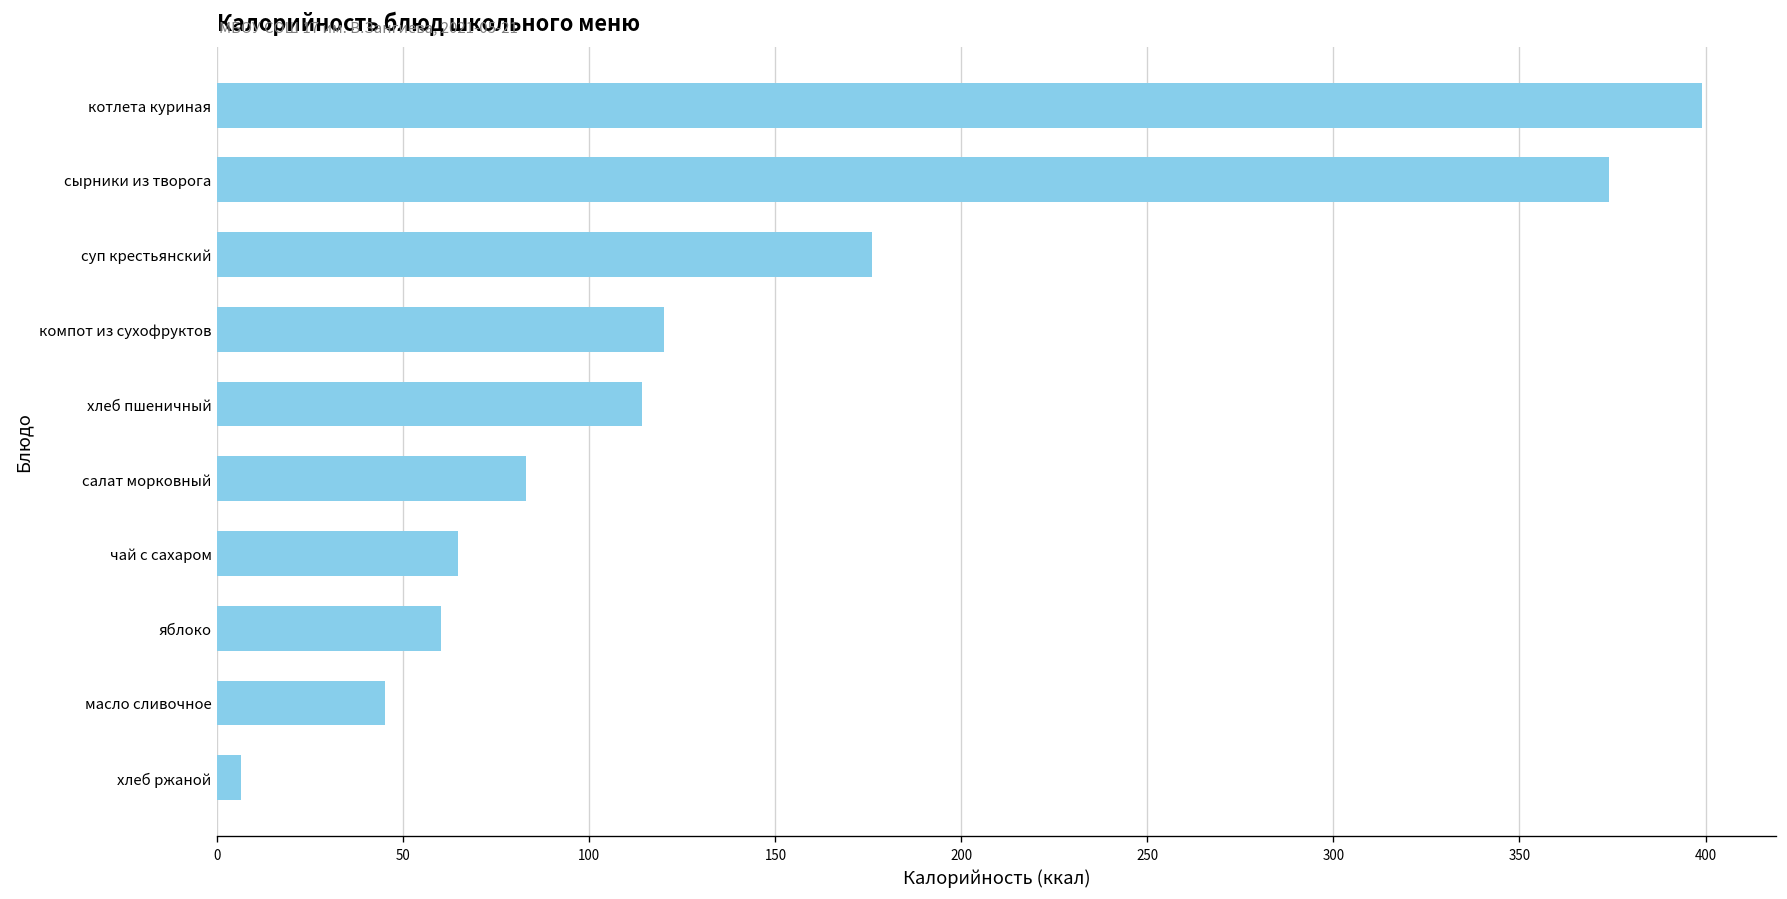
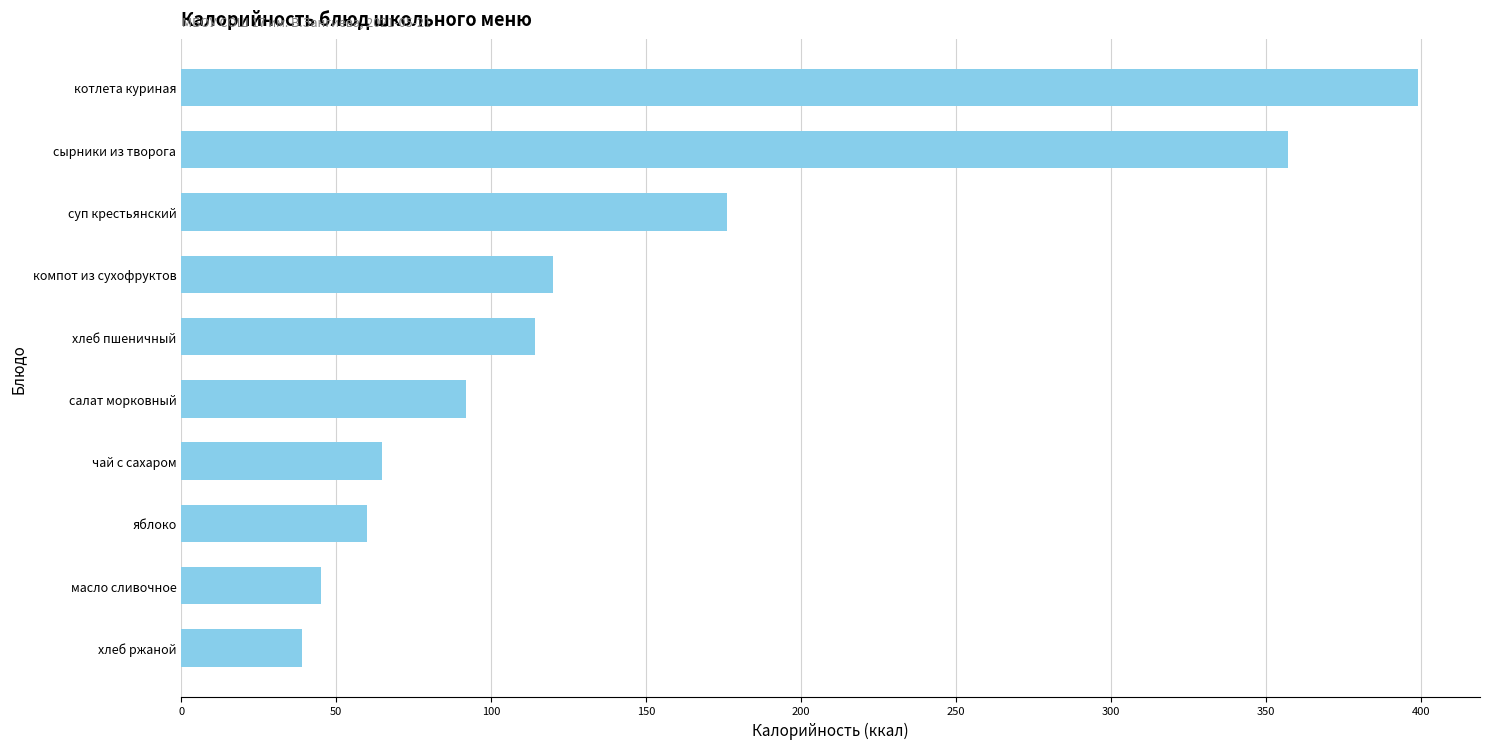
сырники из творога: 374 -> 357
салат морковный: 83 -> 92
хлеб ржаной: 6 -> 39
